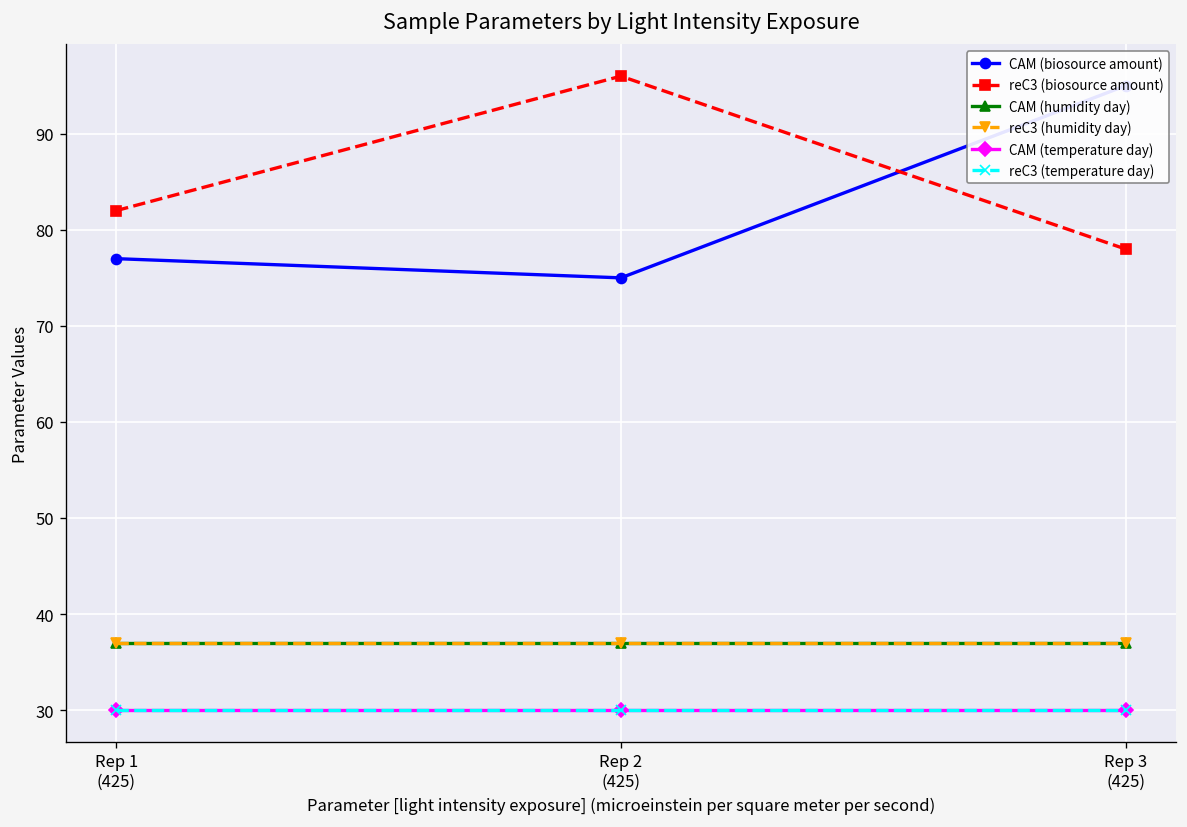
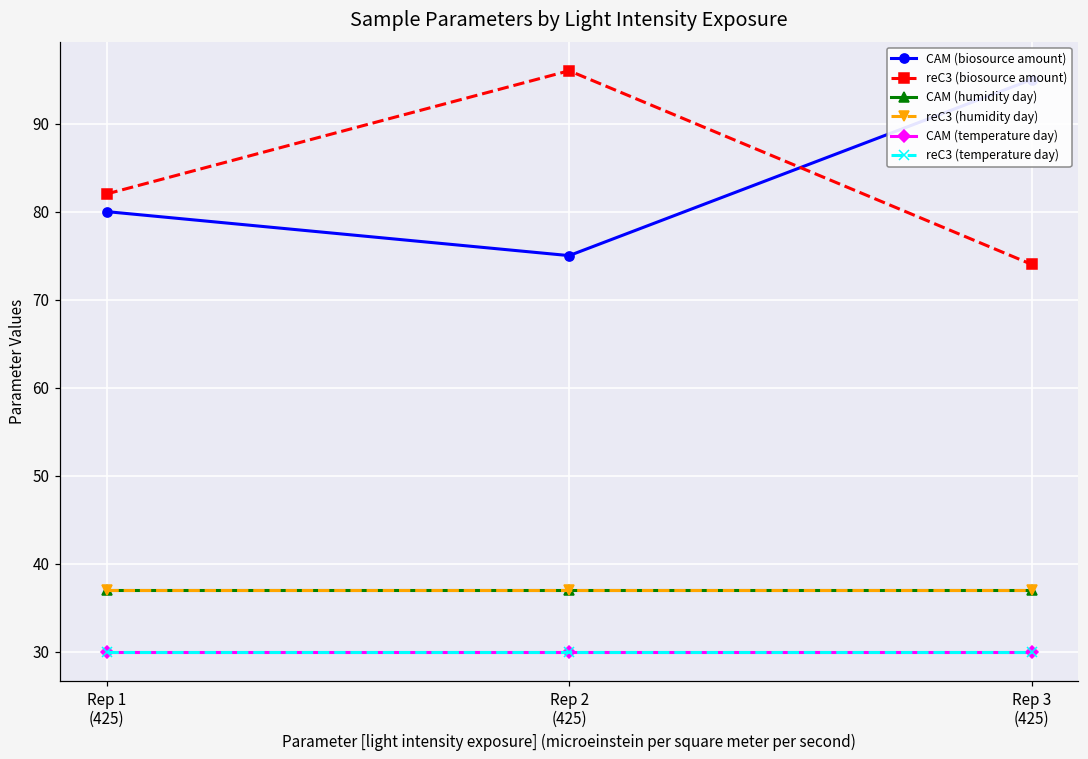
CAM (biosource amount), Rep 1 (425): 77 -> 80
reC3 (biosource amount), Rep 3 (425): 78 -> 74
